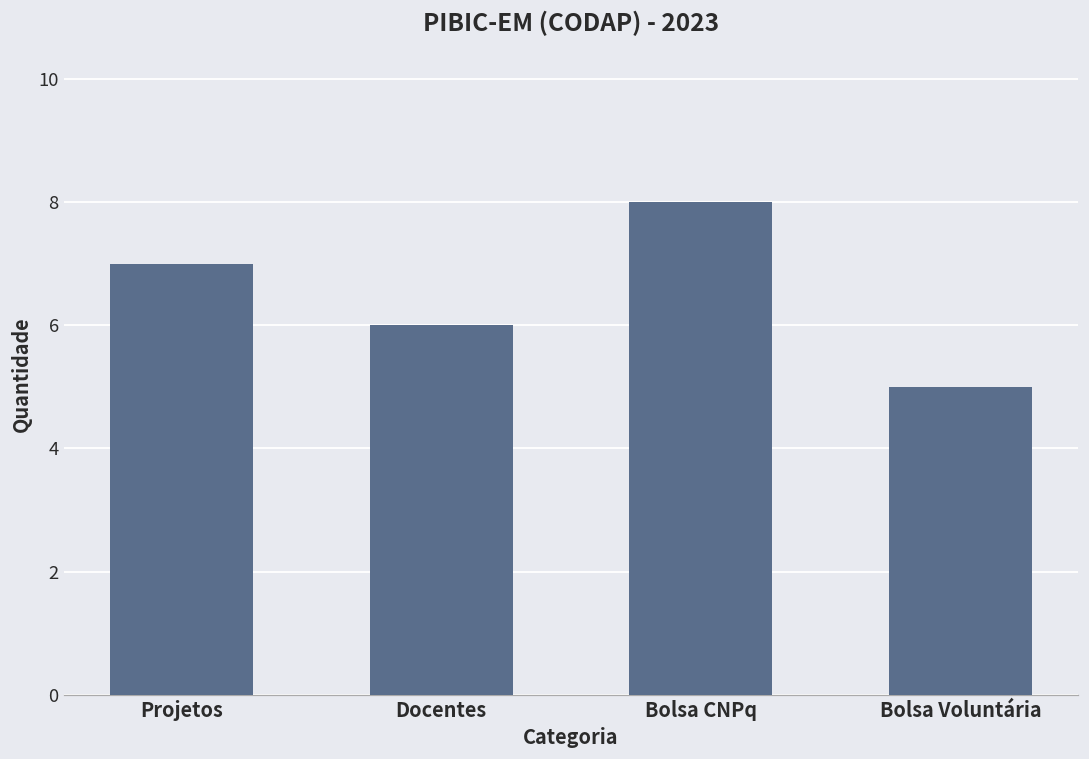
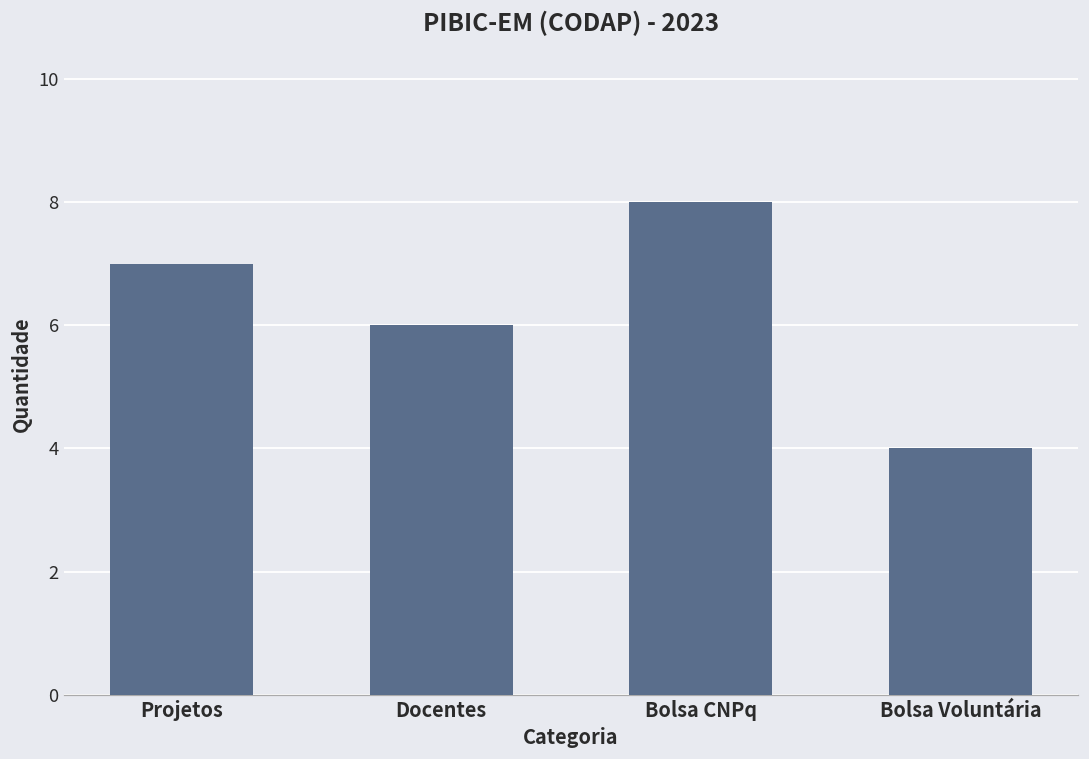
Bolsa Voluntária: 5 -> 4
